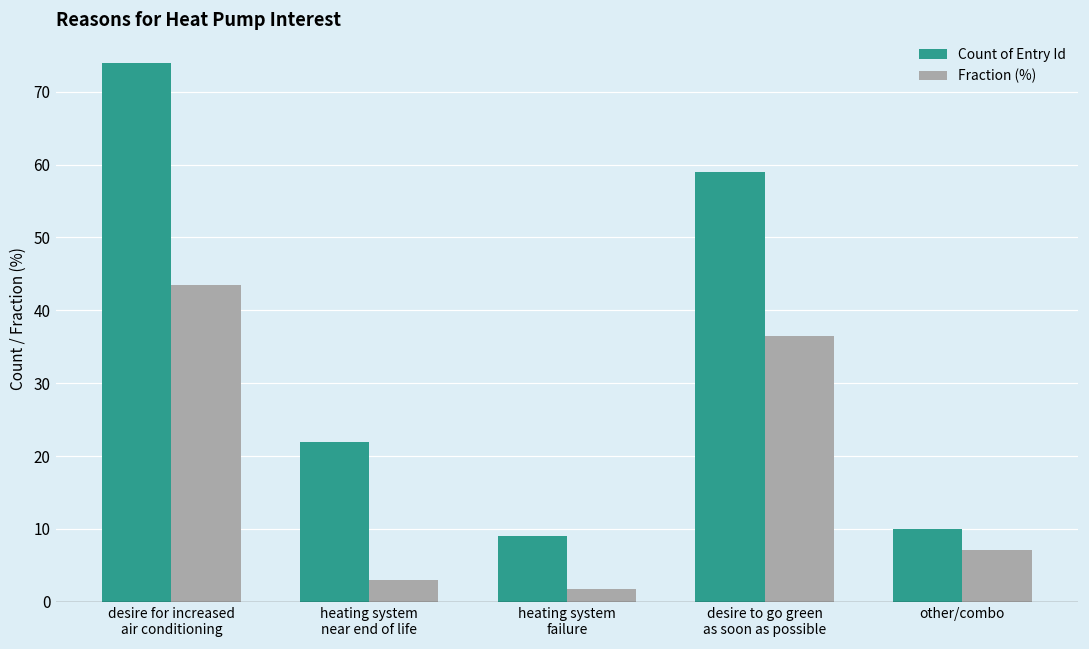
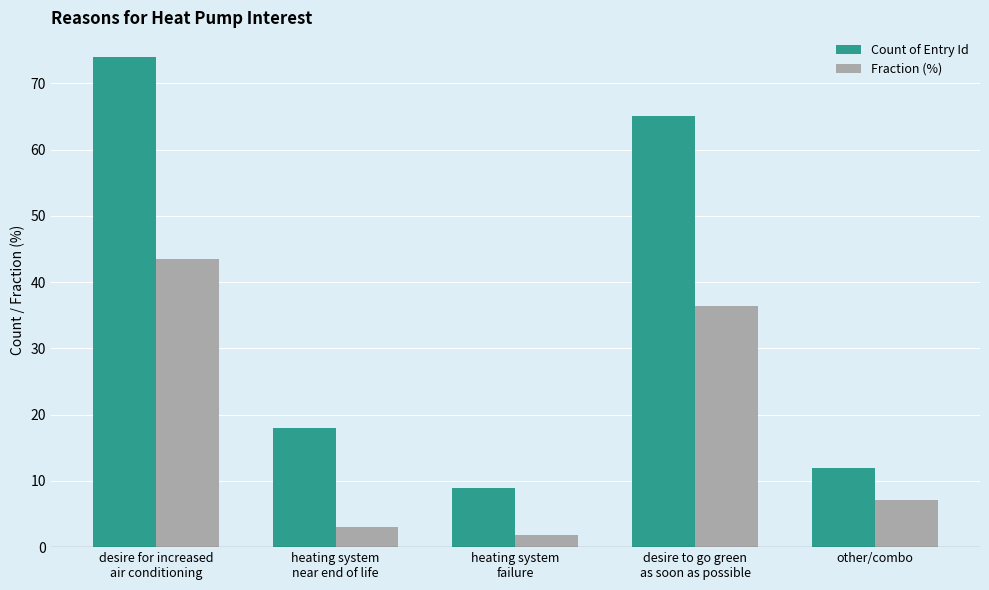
Count of Entry Id, heating system near end of life: 22 -> 18
Count of Entry Id, desire to go green as soon as possible: 59 -> 65
Count of Entry Id, other/combo: 10 -> 12
